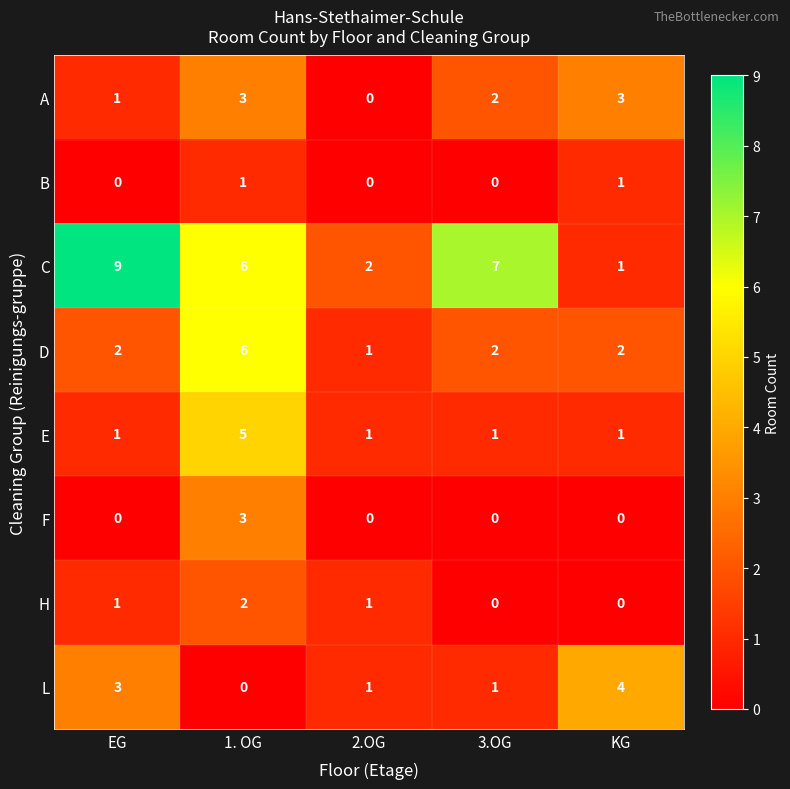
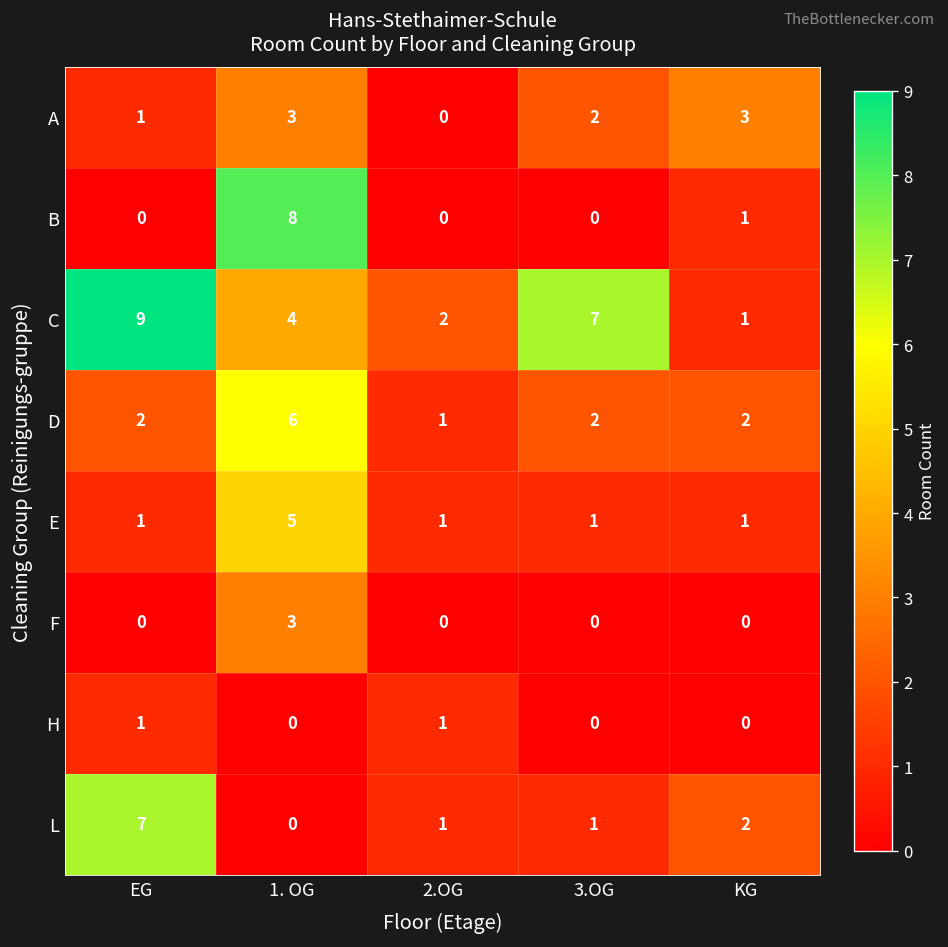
B, 1. OG: 1 -> 8
C, 1. OG: 6 -> 4
H, 1. OG: 2 -> 0
L, EG: 3 -> 7
L, KG: 4 -> 2
